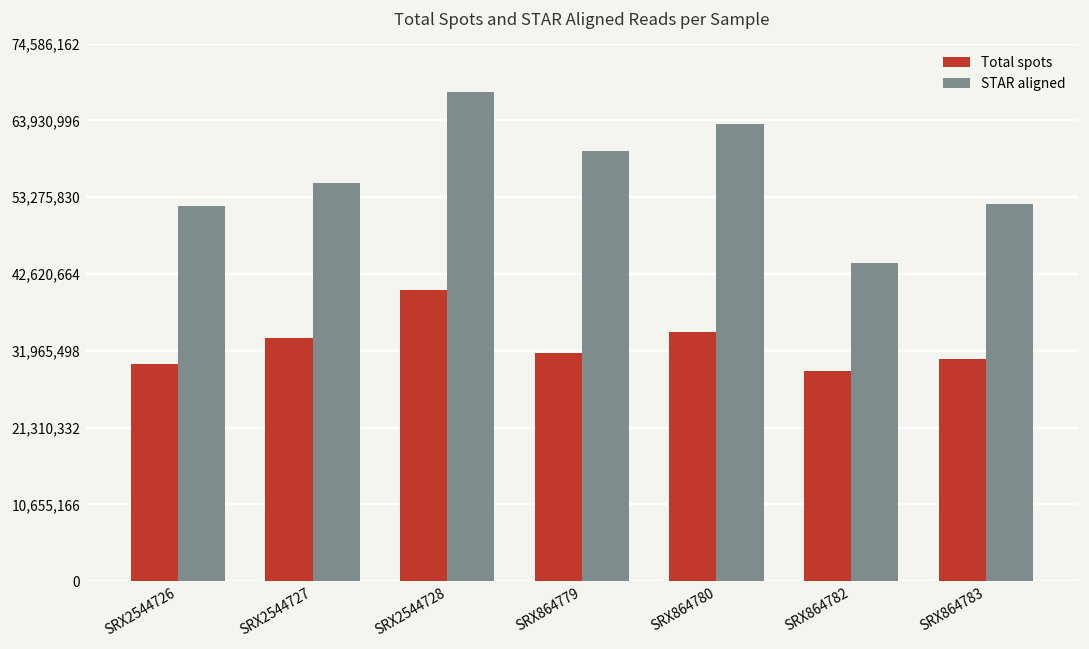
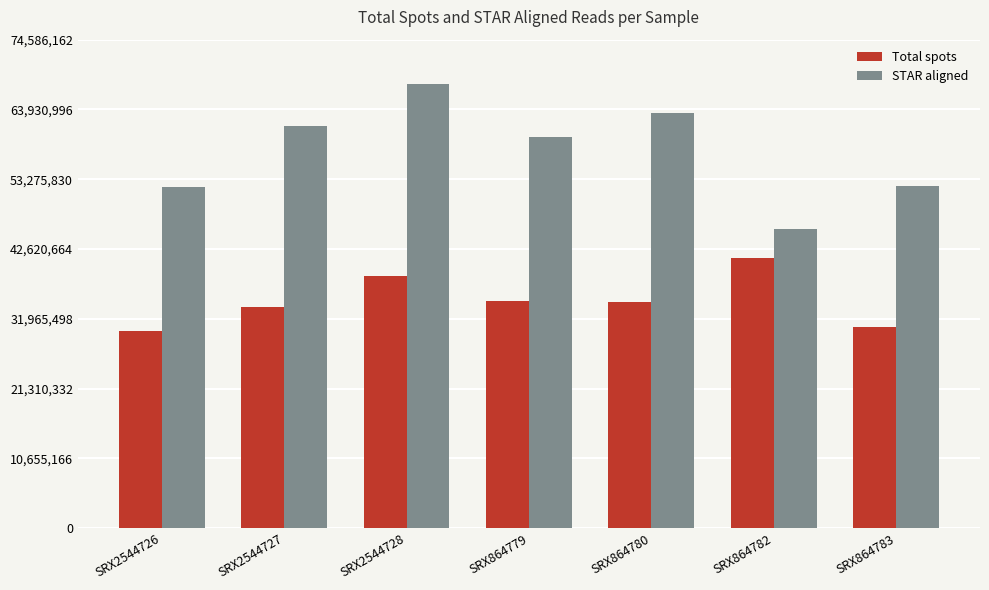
STAR aligned, SRX2544727: 55,000,000 -> 61,000,000
Total spots, SRX2544728: 40,000,000 -> 38,000,000
Total spots, SRX864779: 32,000,000 -> 35,000,000
Total spots, SRX864782: 29,000,000 -> 41,000,000
STAR aligned, SRX864782: 44,000,000 -> 46,000,000
